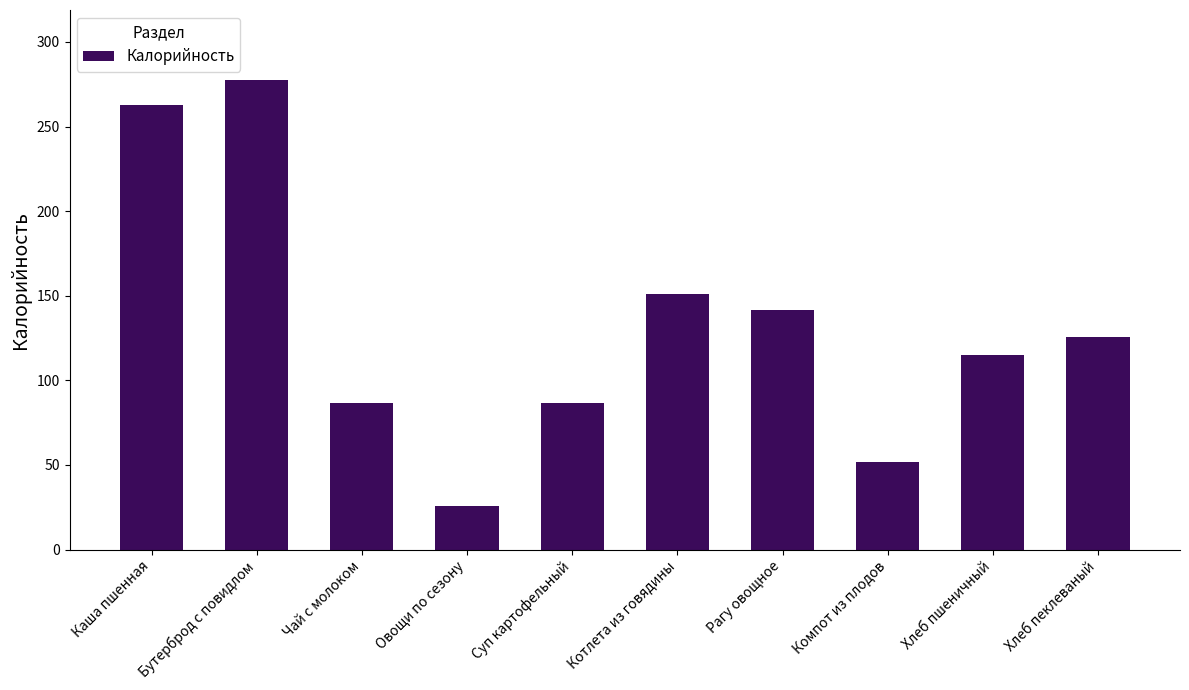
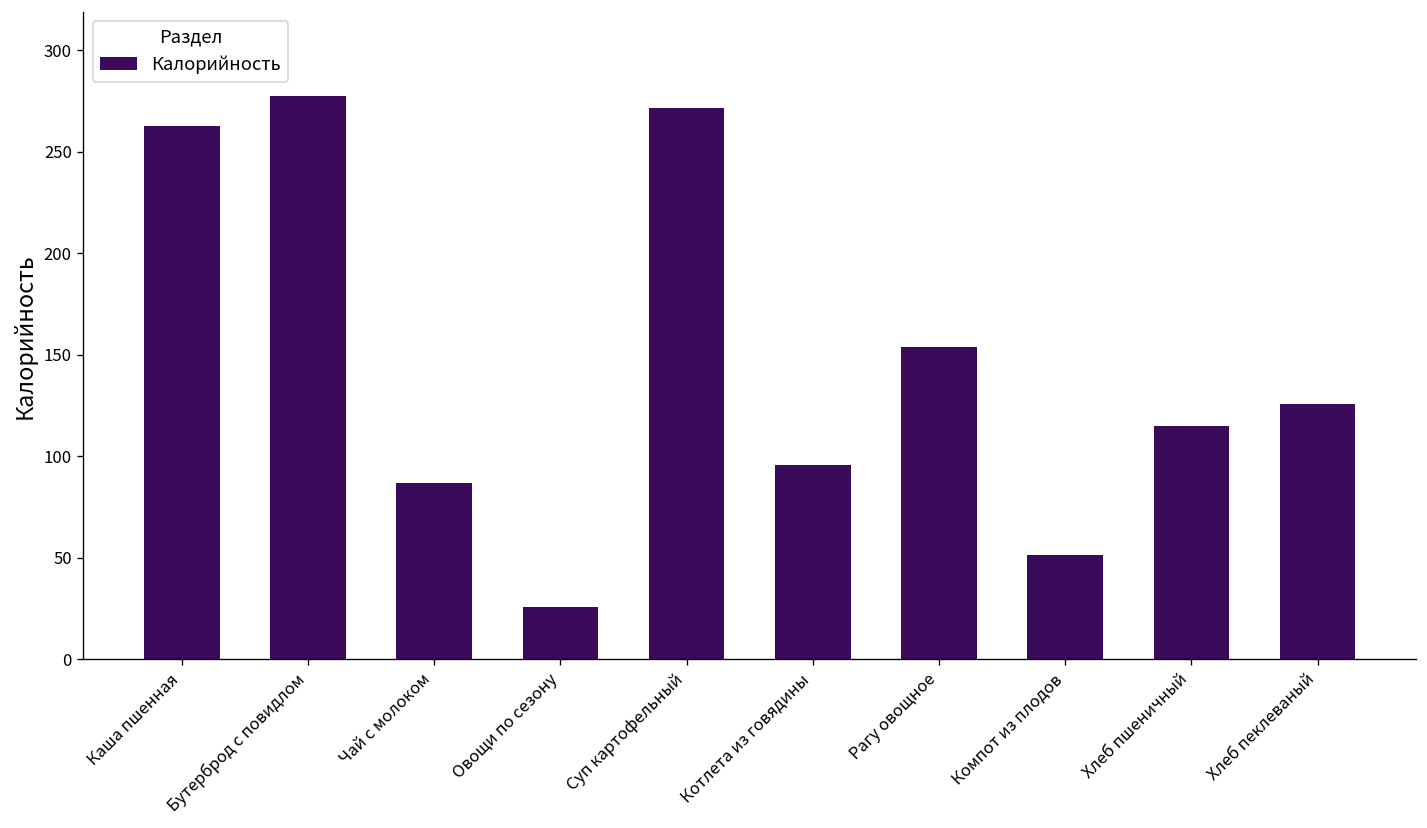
Суп картофельный: 86 -> 272
Котлета из говядины: 151 -> 96
Рагу овощное: 141 -> 154
